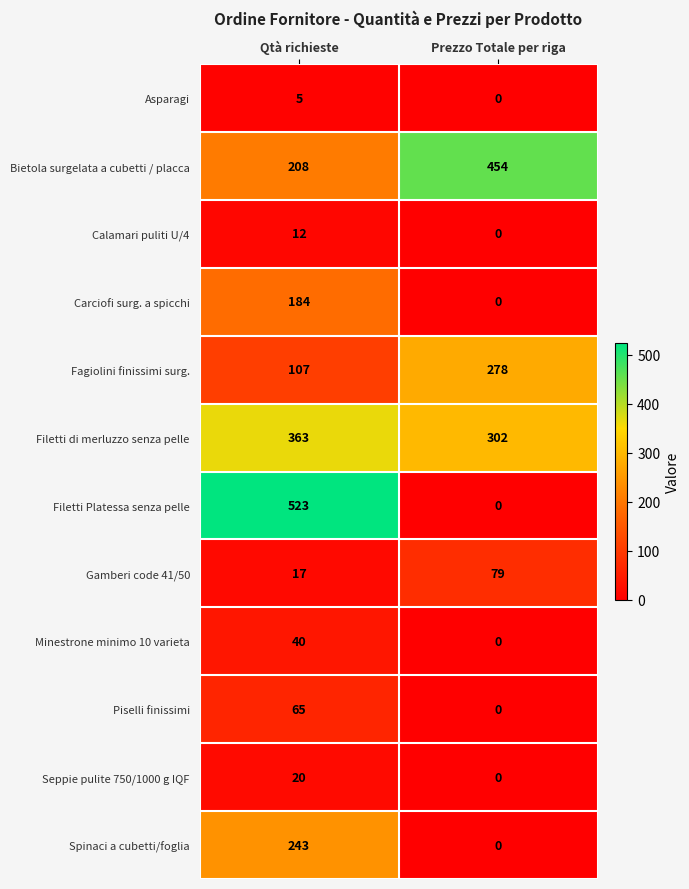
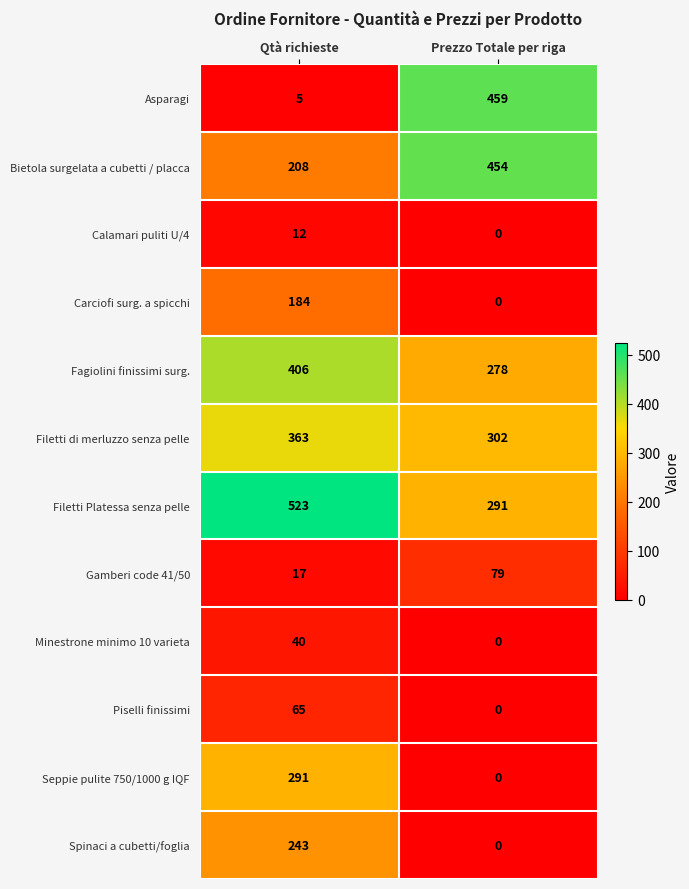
Asparagi, Prezzo Totale per riga: 0 -> 459
Fagiolini finissimi surg., Qtà richieste: 107 -> 406
Filetti Platessa senza pelle, Prezzo Totale per riga: 0 -> 291
Seppie pulite 750/1000 g IQF, Qtà richieste: 20 -> 291
